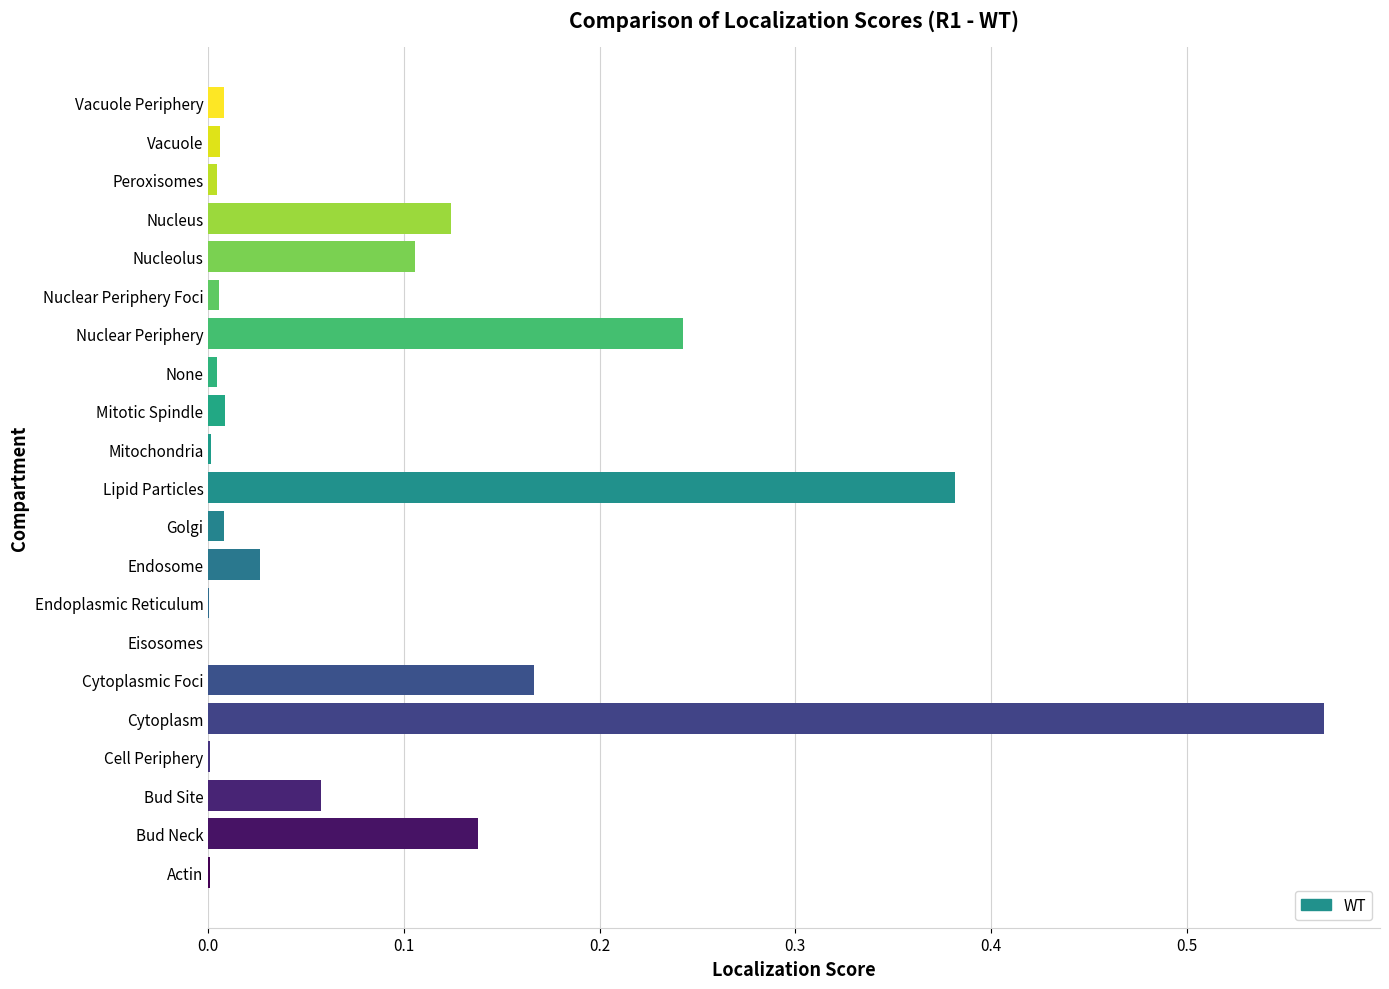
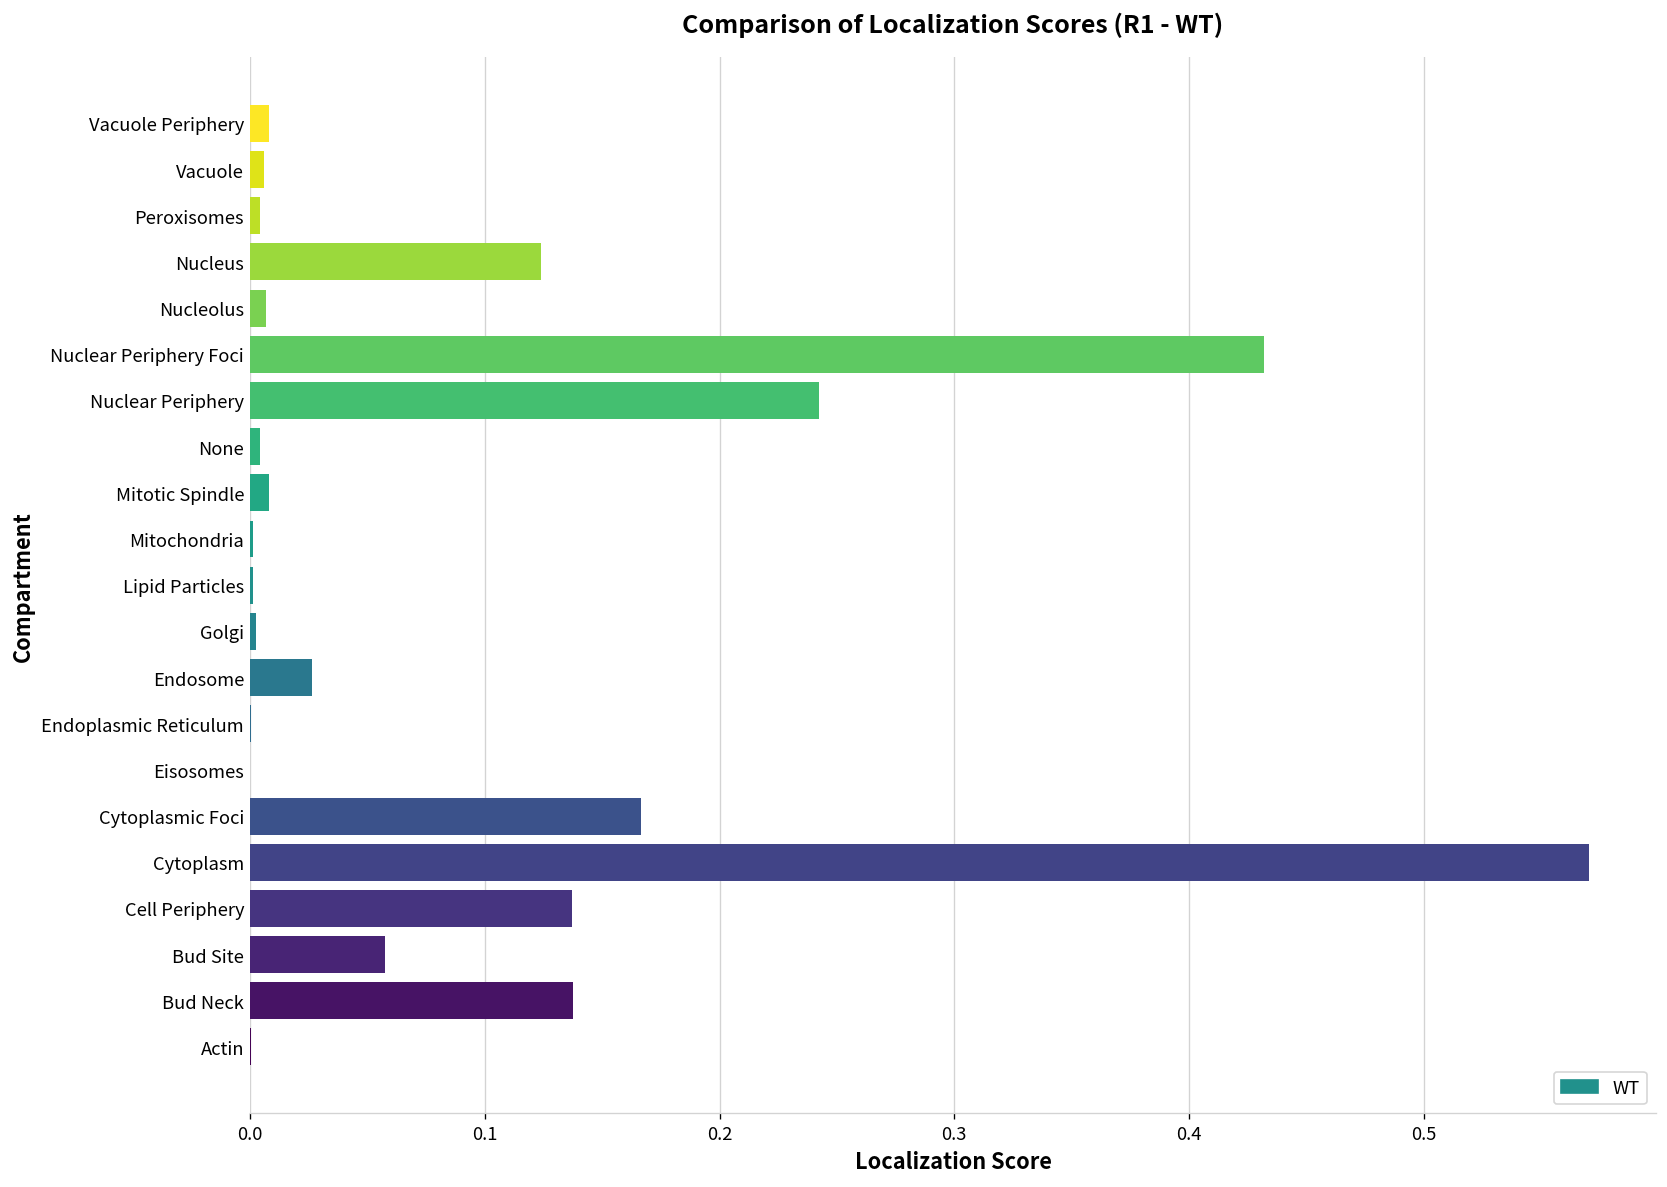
Nucleolus: 0.106 -> 0.007
Nuclear Periphery Foci: 0.006 -> 0.432
Lipid Particles: 0.382 -> 0.001
Golgi: 0.008 -> 0.002
Cell Periphery: 0.001 -> 0.137
